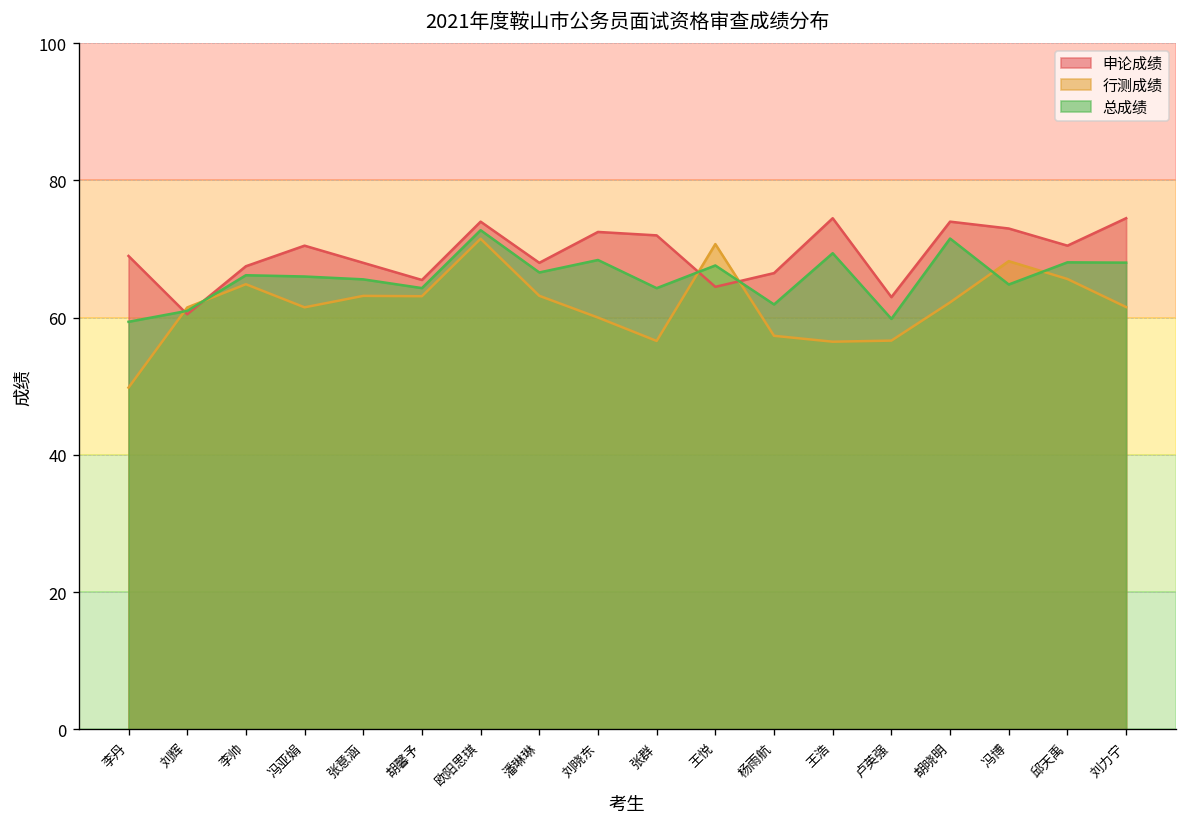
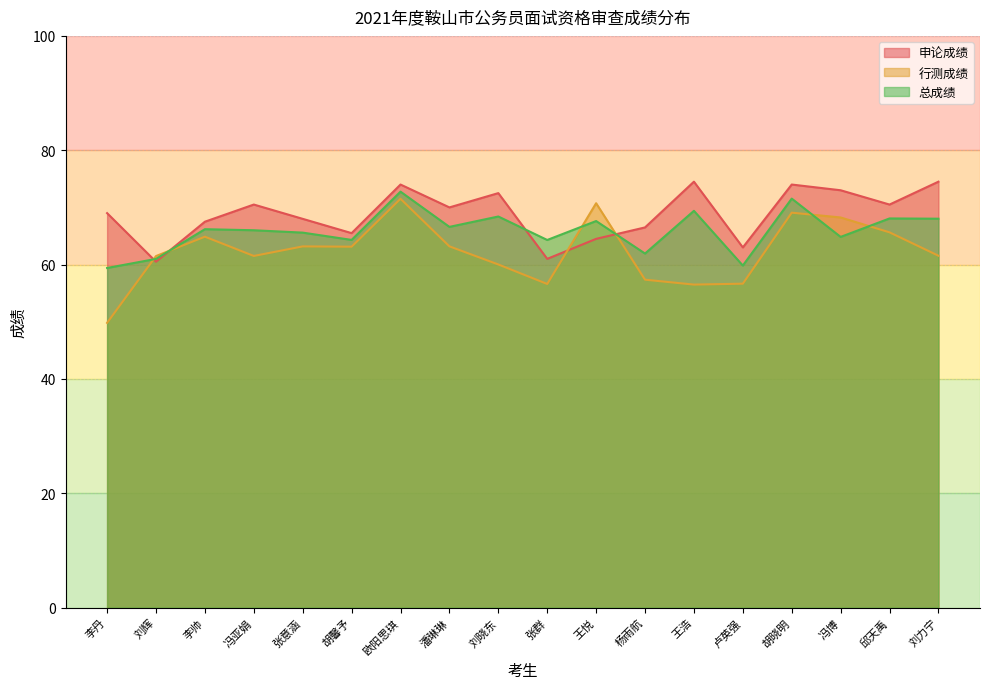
申论成绩, 潘琳琳: 68 -> 70
申论成绩, 张群: 72 -> 61
行测成绩, 胡晓明: 62 -> 69
